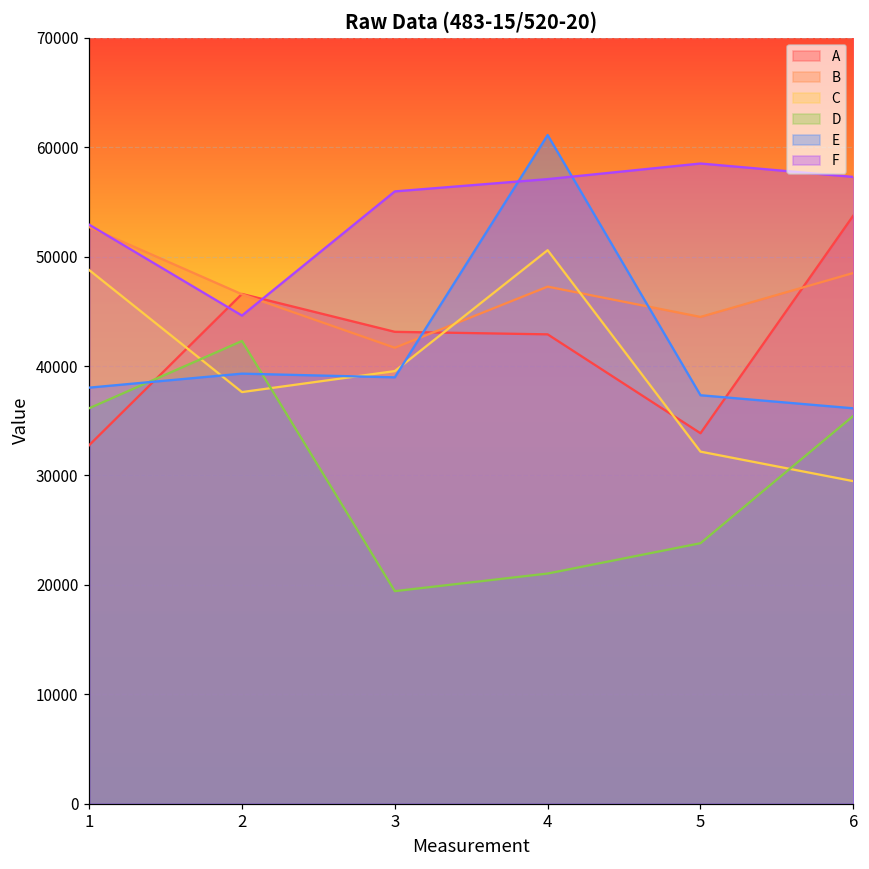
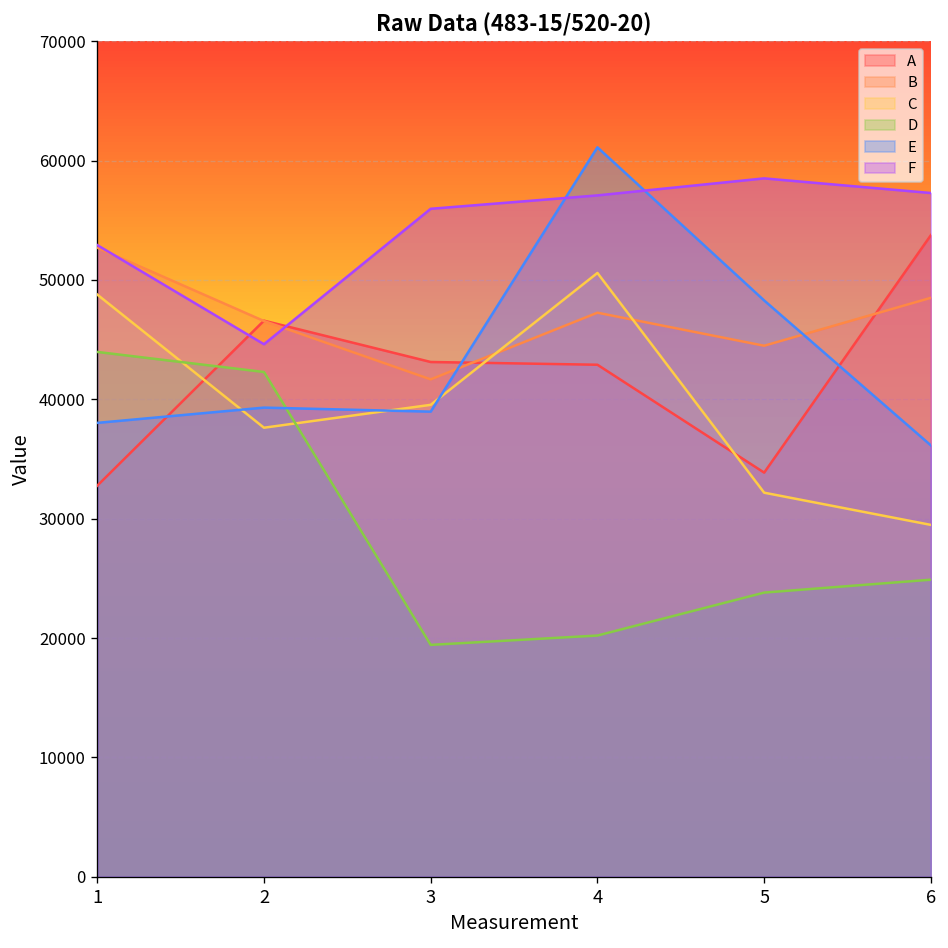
D, 1: 36000 -> 44000
D, 4: 21000 -> 20000
E, 5: 37000 -> 48000
D, 6: 35000 -> 25000
